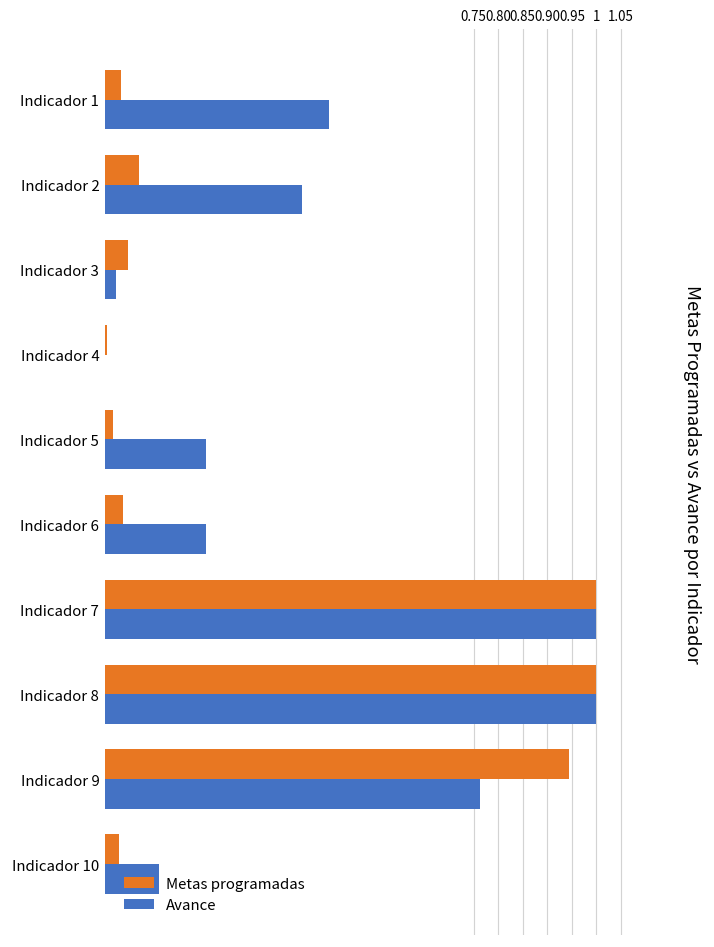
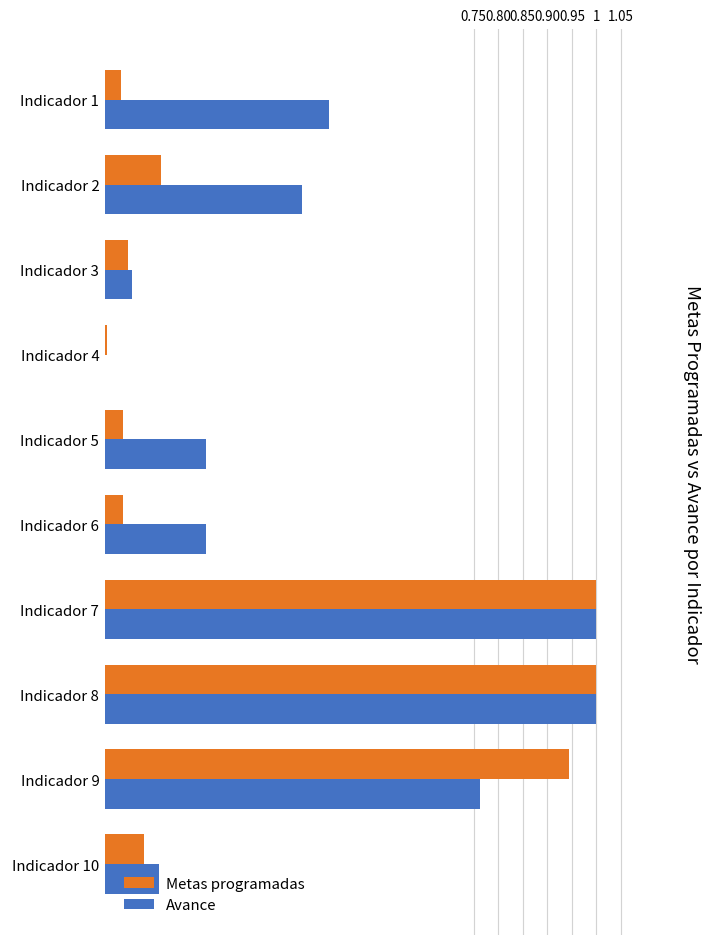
Metas programadas, Indicador 2: 0.07 -> 0.11
Avance, Indicador 3: 0.02 -> 0.05
Metas programadas, Indicador 5: 0.02 -> 0.04
Metas programadas, Indicador 10: 0.03 -> 0.08
